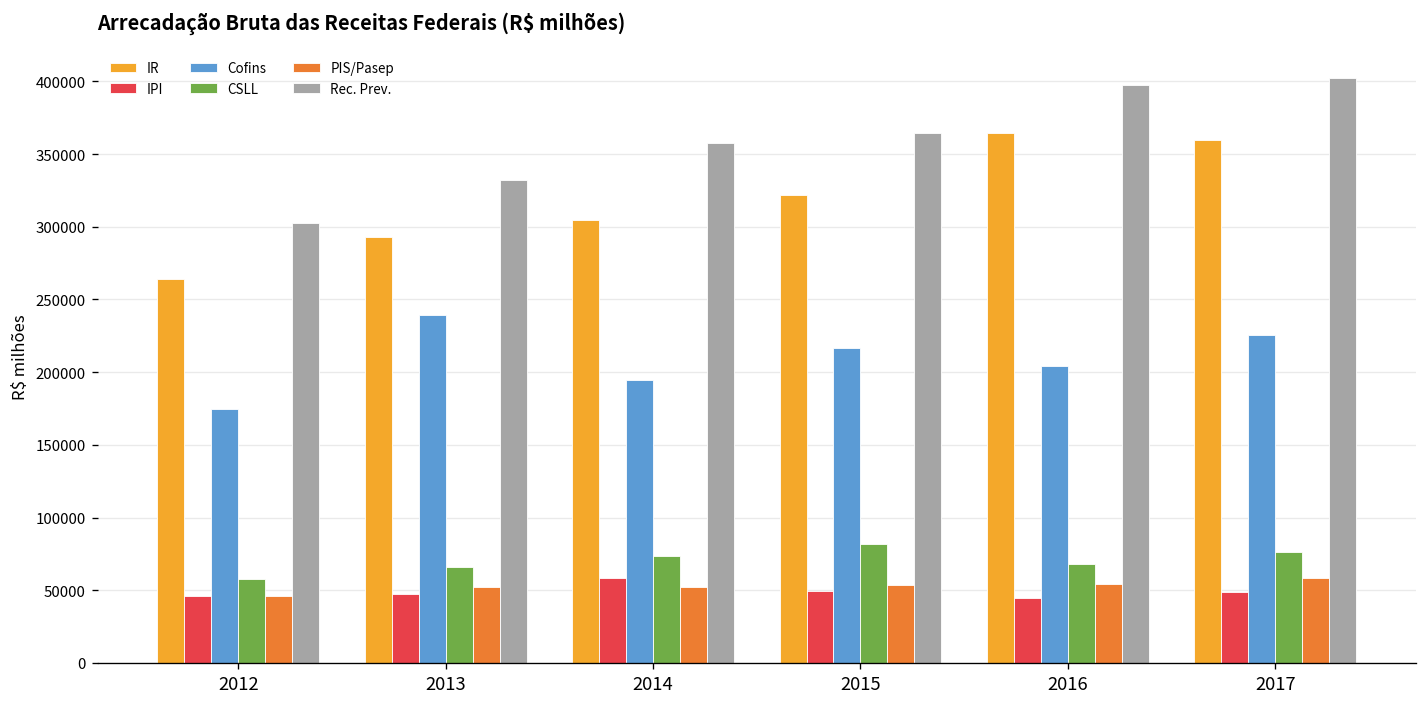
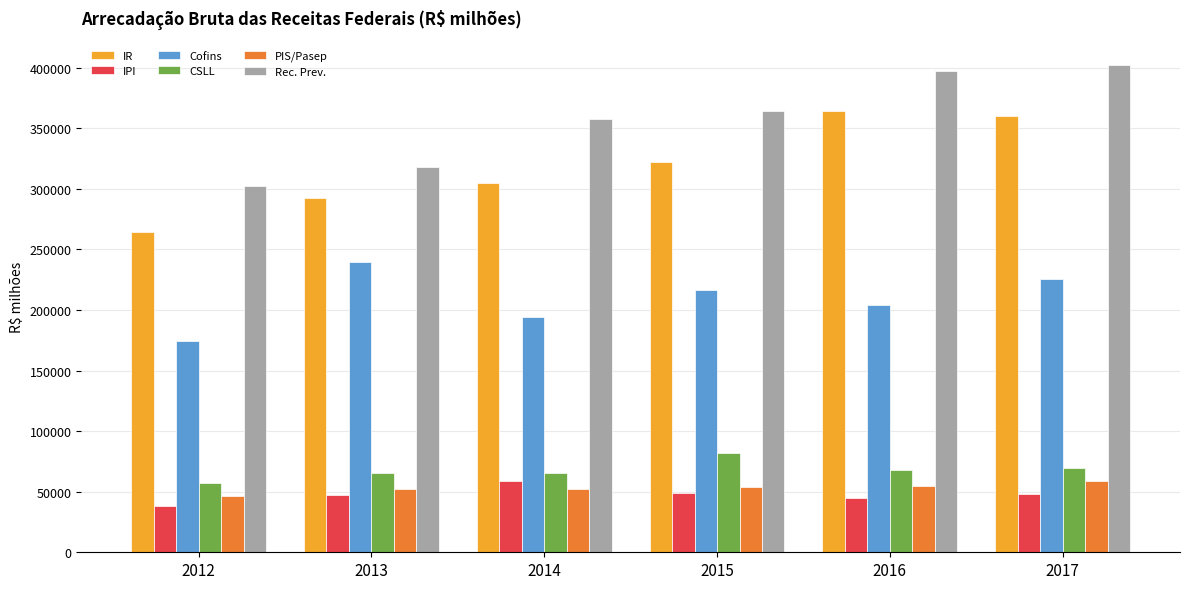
IPI, 2012: 46000 -> 39000
Rec. Prev., 2013: 332000 -> 318000
CSLL, 2014: 73000 -> 66000
CSLL, 2017: 77000 -> 69000
